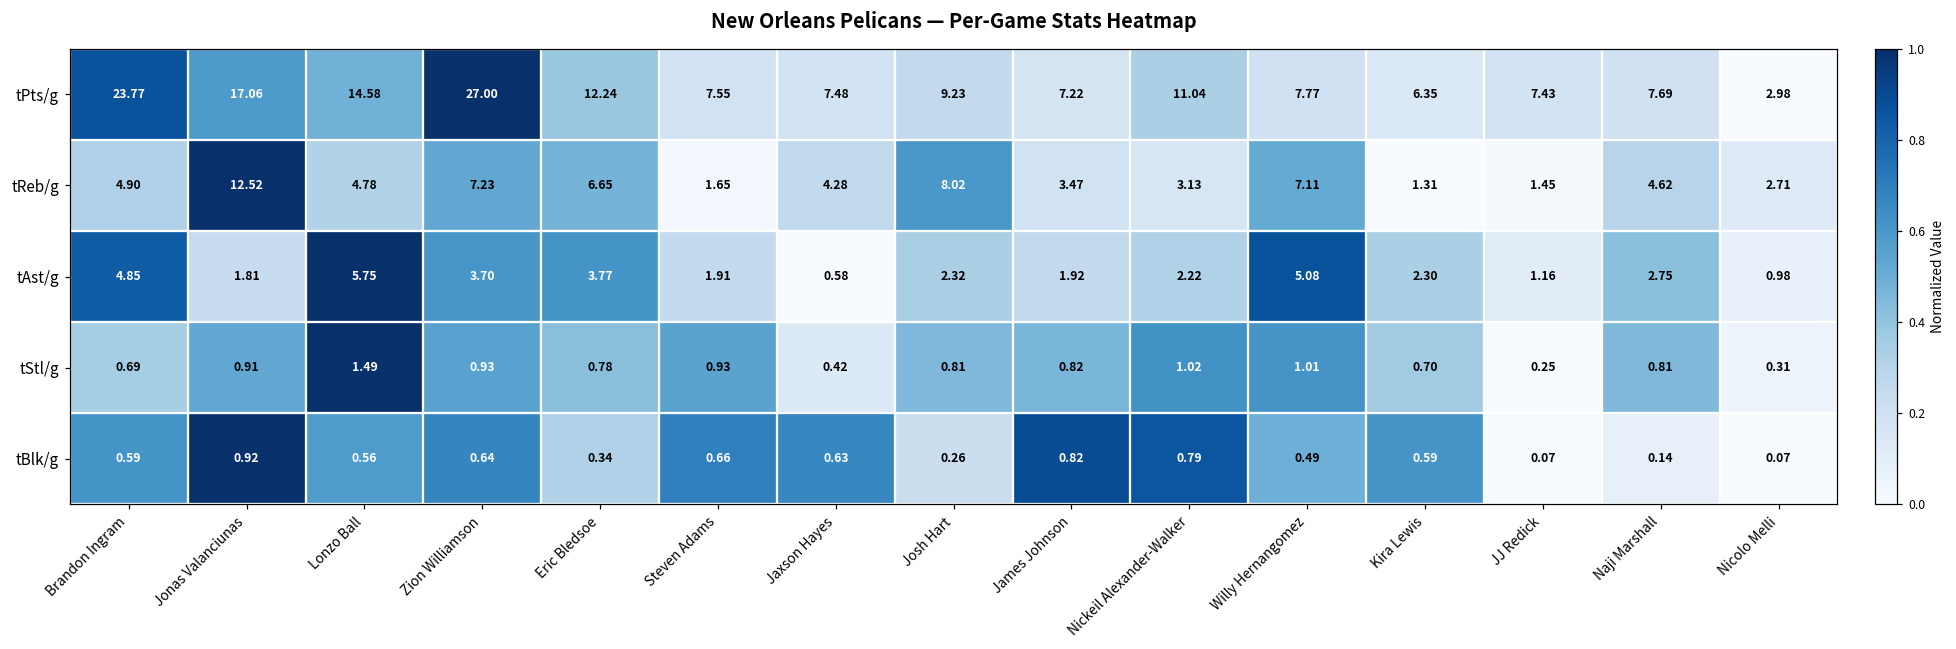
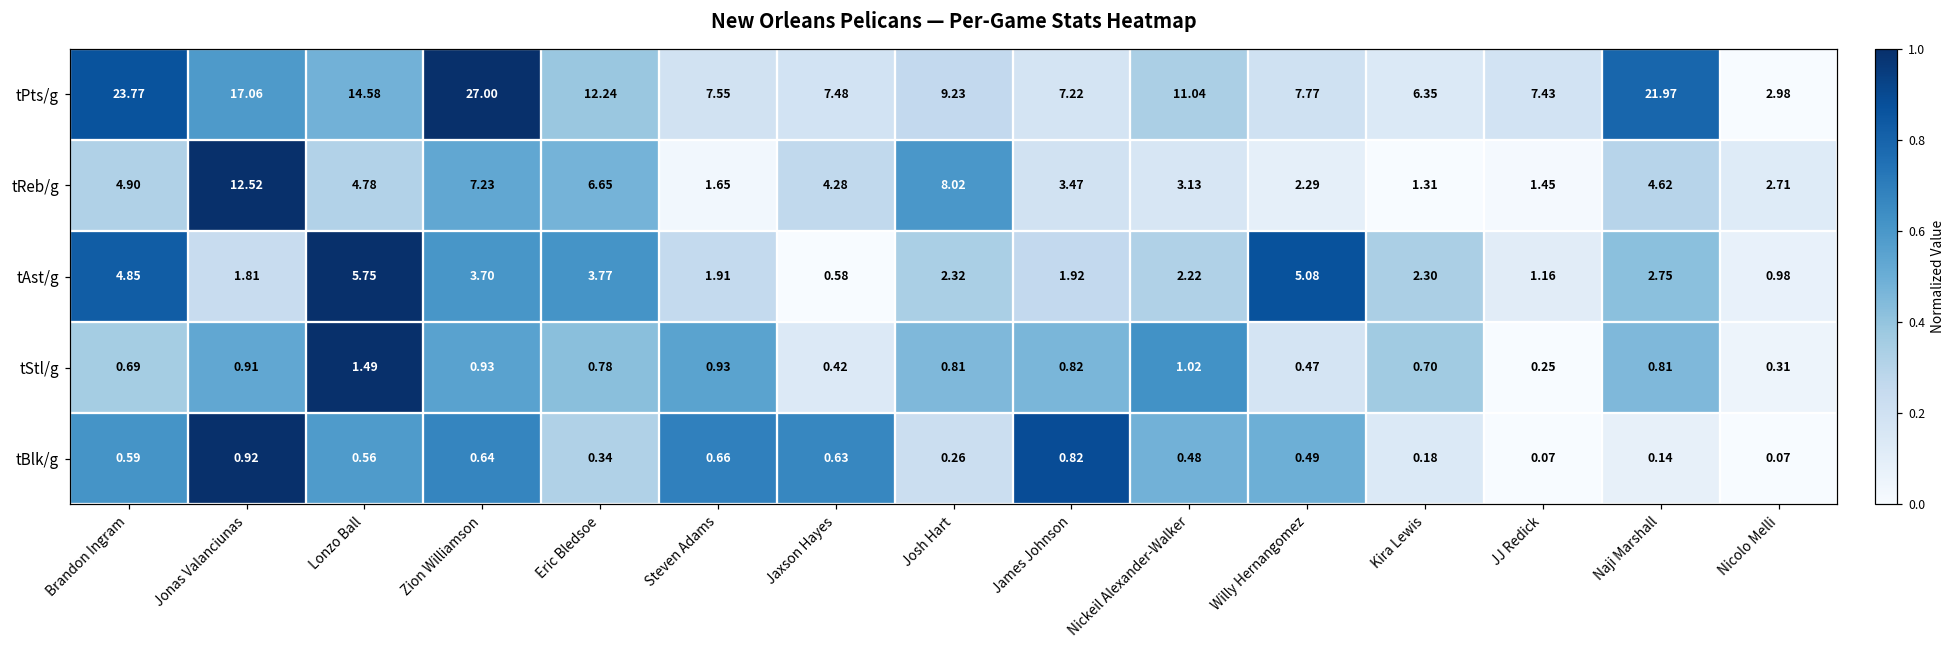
tPts/g, Naji Marshall: 7.69 -> 21.97
tReb/g, Willy Hernangomez: 7.11 -> 2.29
tStl/g, Willy Hernangomez: 1.01 -> 0.47
tBlk/g, Nickeil Alexander-Walker: 0.79 -> 0.48
tBlk/g, Kira Lewis: 0.59 -> 0.18
